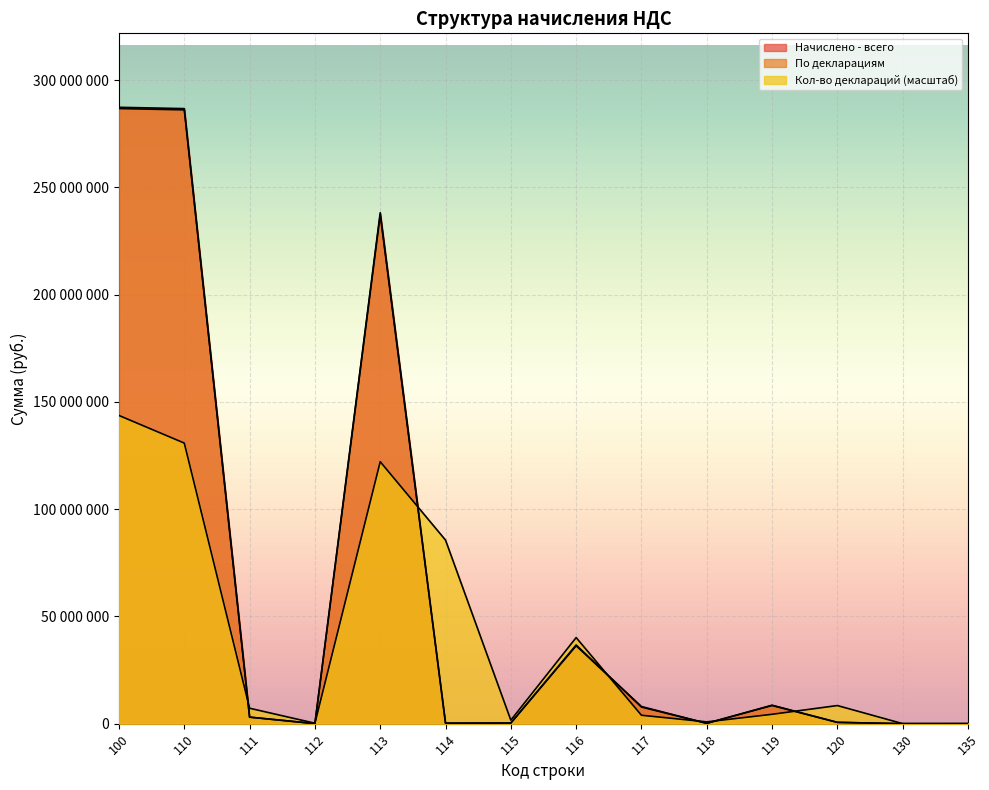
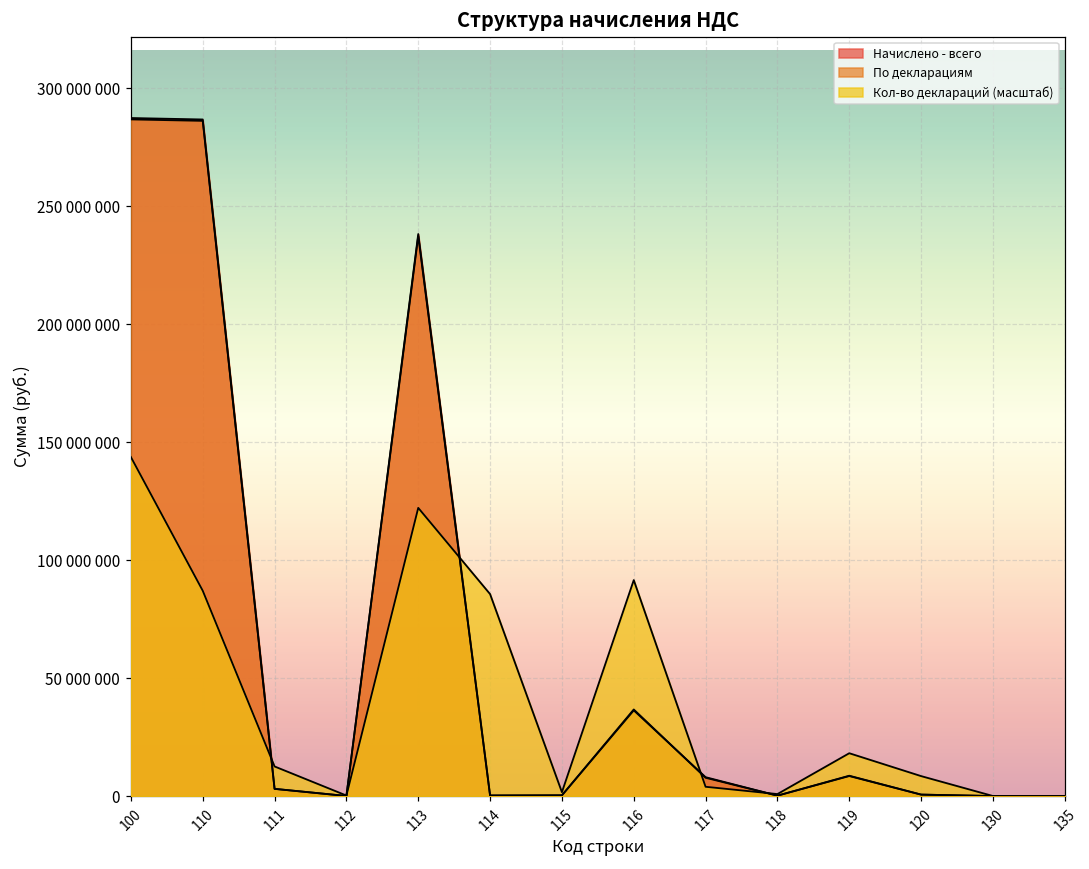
Кол-во деклараций (масштаб), 110: 131000000 -> 87000000
Кол-во деклараций (масштаб), 111: 7000000 -> 13000000
Кол-во деклараций (масштаб), 116: 40000000 -> 92000000
Кол-во деклараций (масштаб), 119: 4000000 -> 18000000
